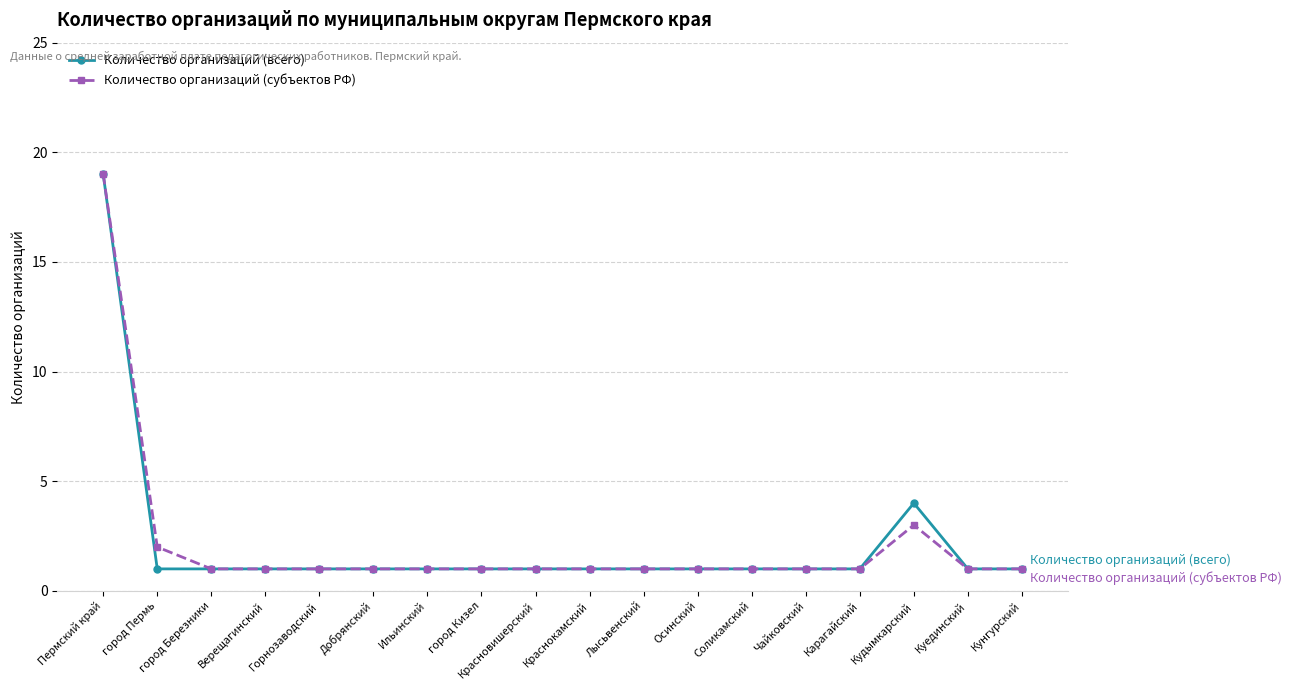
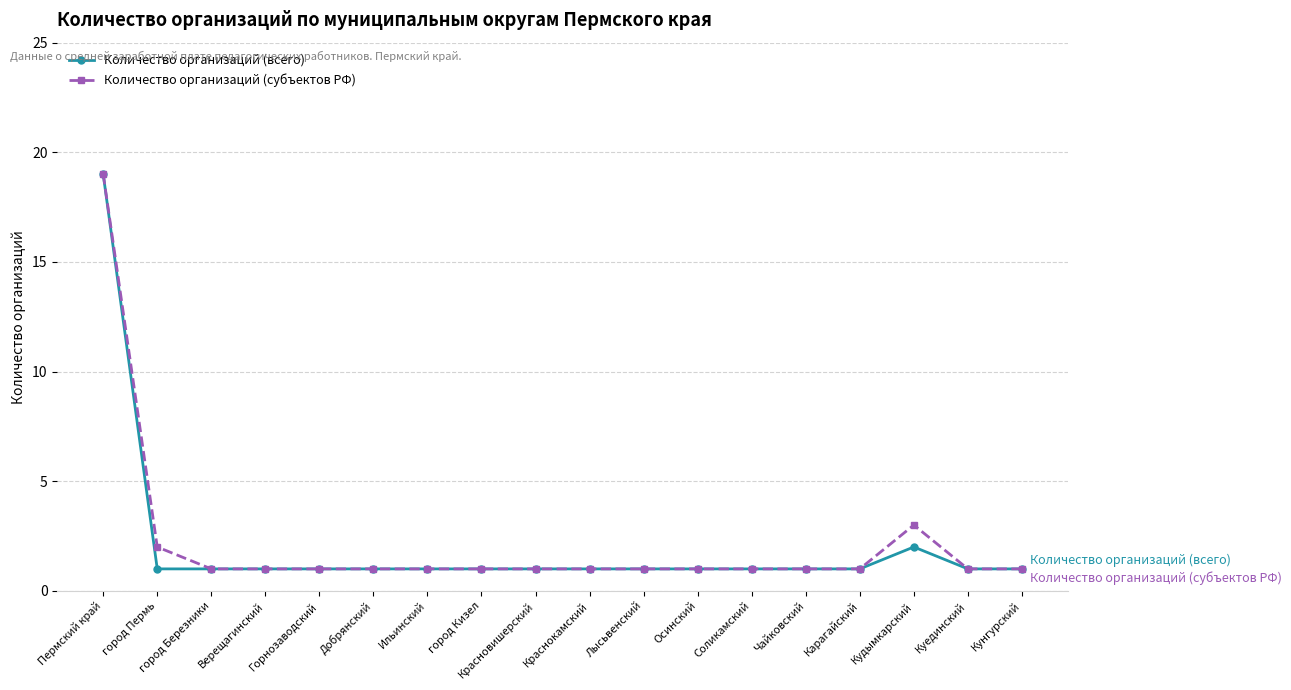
Количество организаций (всего), Кудымкарский: 4 -> 2
